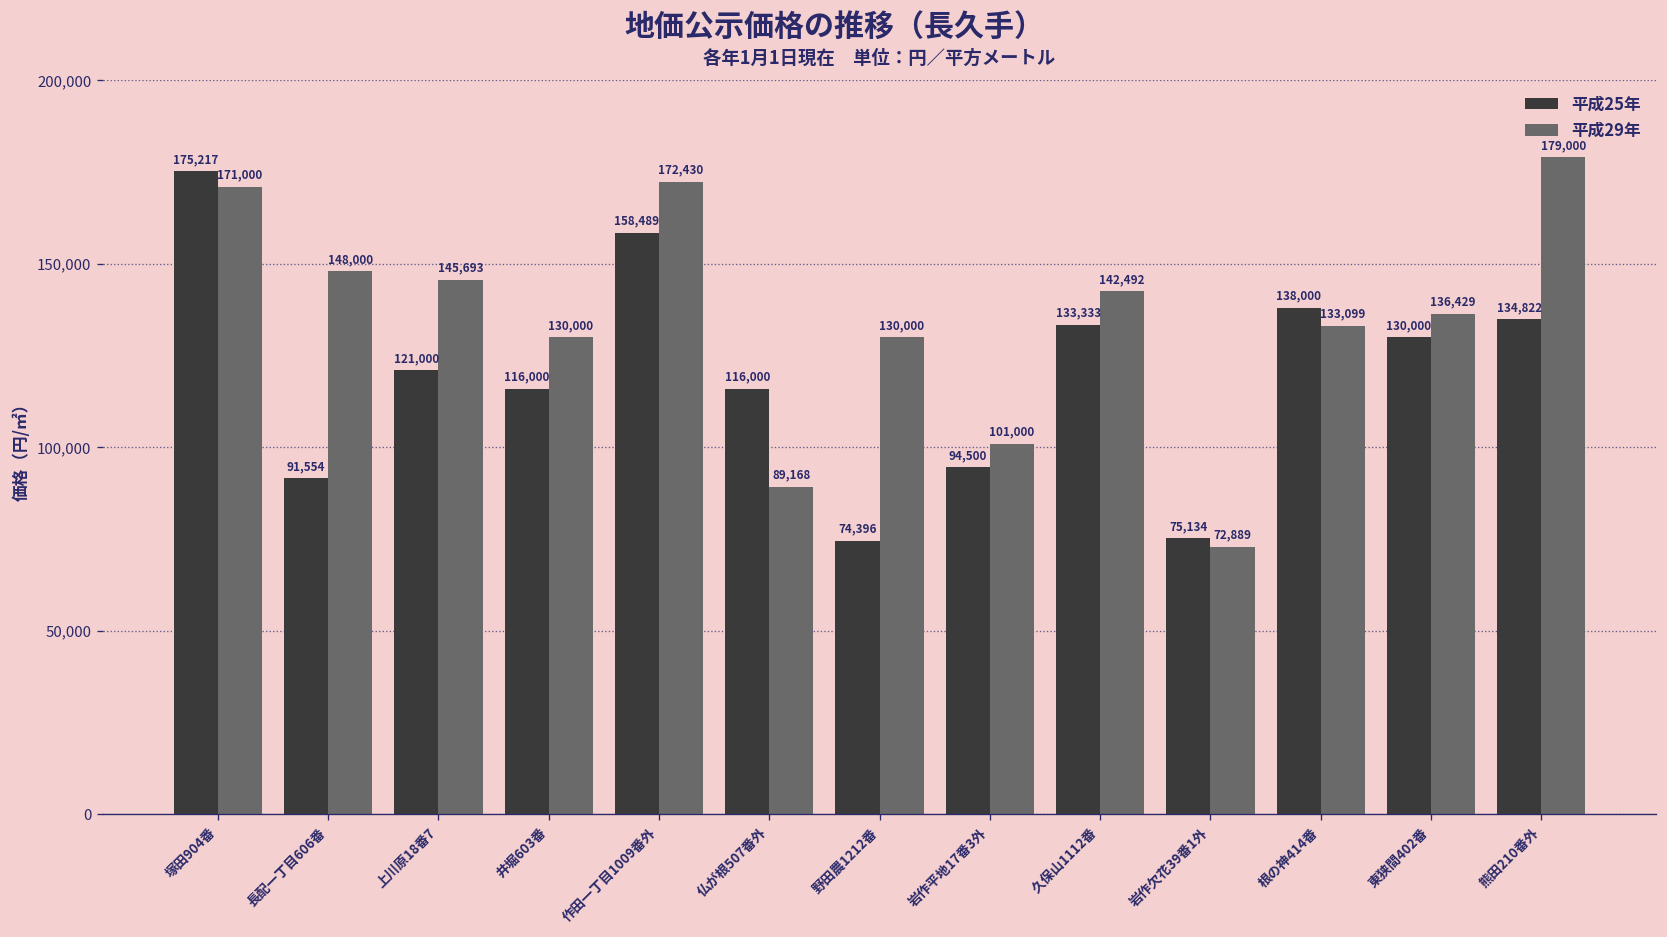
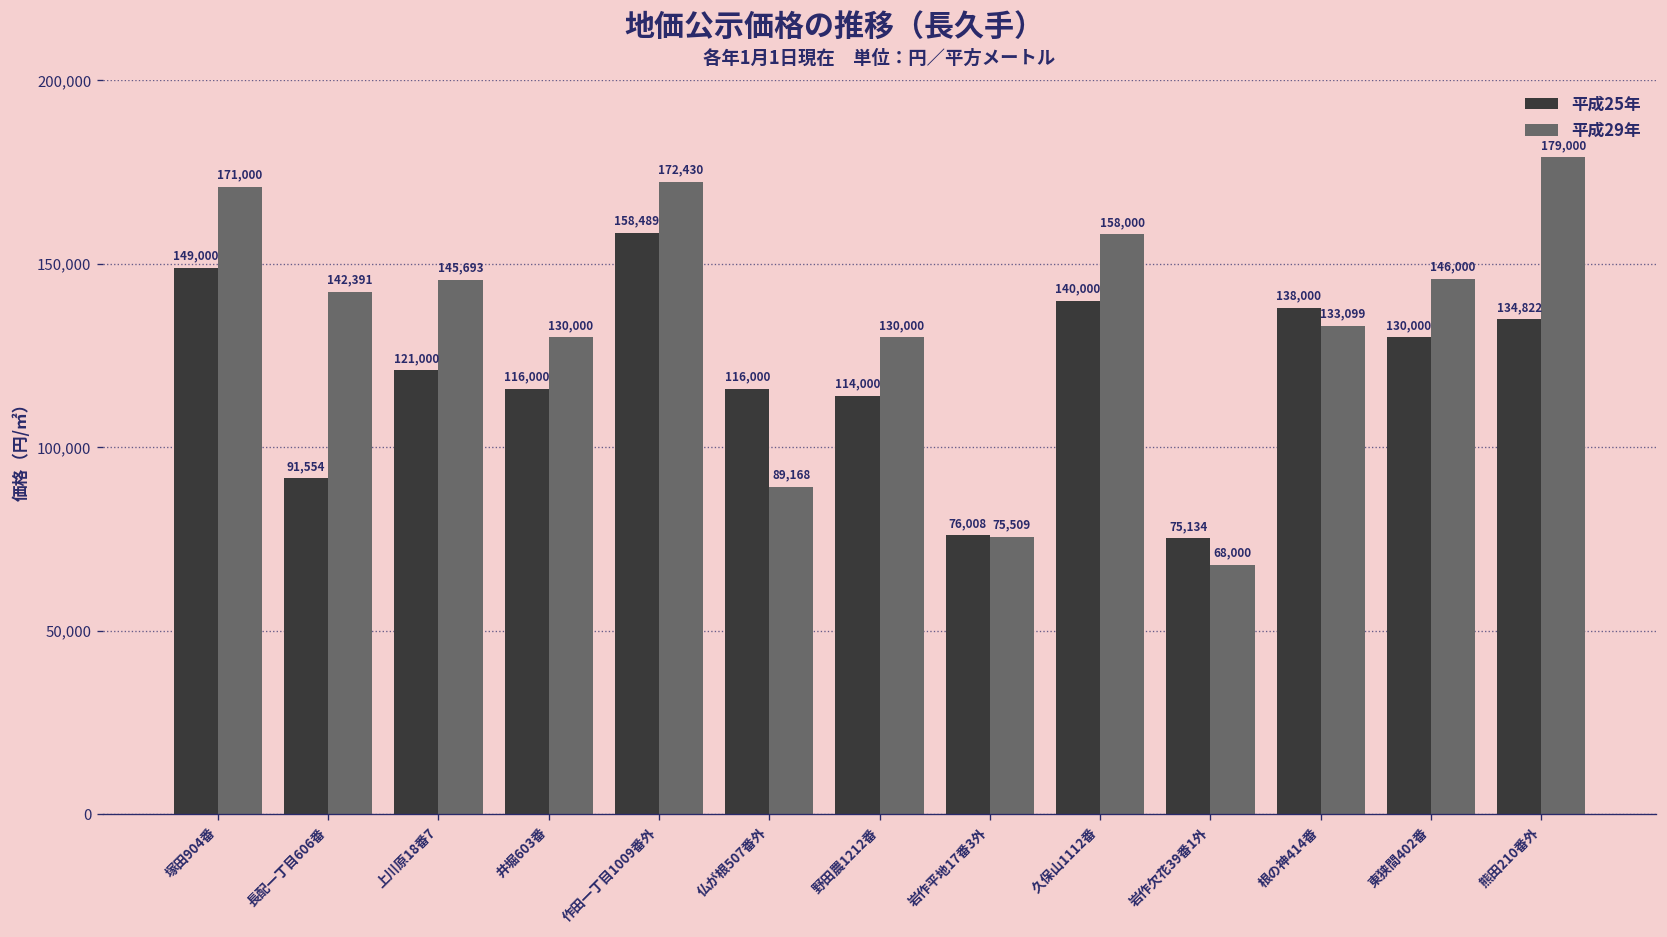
平成25年, 塚田904番: 175,217 -> 149,000
平成29年, 長配一丁目606番: 148,000 -> 142,391
平成25年, 野田農1212番: 74,396 -> 114,000
平成25年, 岩作平地17番3外: 94,500 -> 76,008
平成29年, 岩作平地17番3外: 101,000 -> 75,509
平成25年, 久保山1112番: 133,333 -> 140,000
平成29年, 久保山1112番: 142,492 -> 158,000
平成29年, 岩作欠花39番1外: 72,889 -> 68,000
平成29年, 東狭間402番: 136,429 -> 146,000
